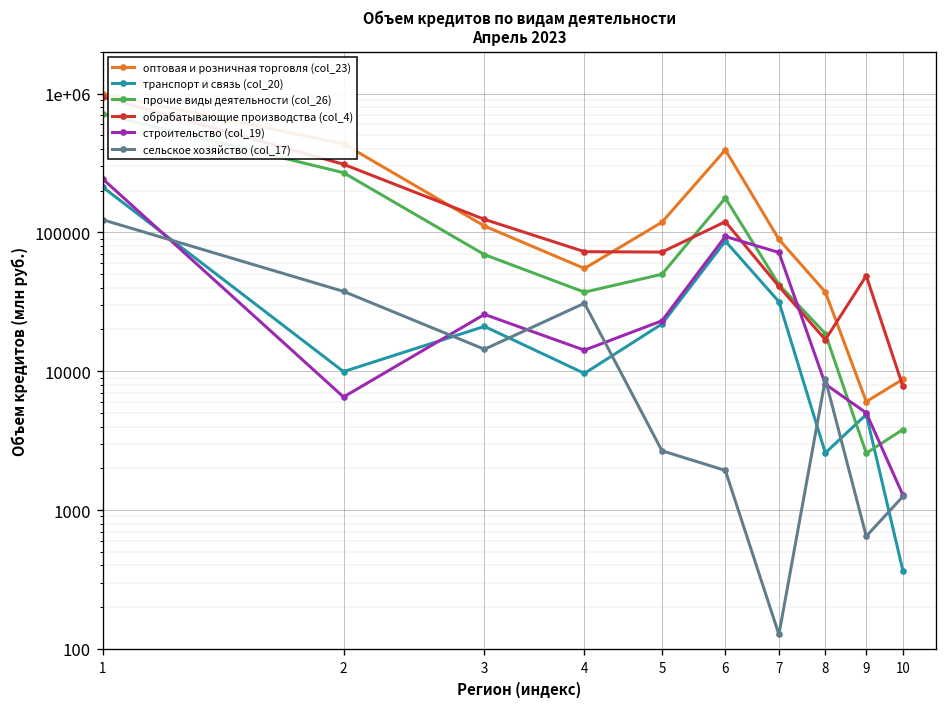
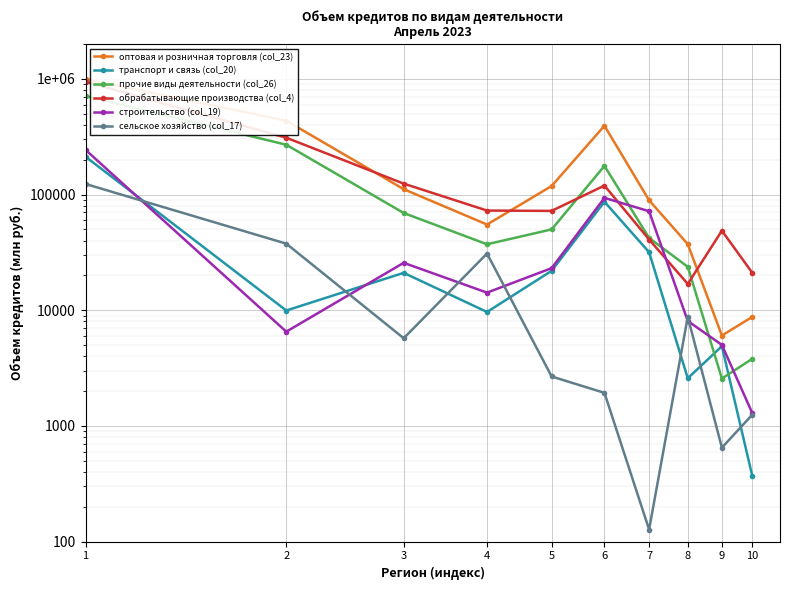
сельское хозяйство (col_17), 3: 14000 -> 6000
прочие виды деятельности (col_26), 8: 19000 -> 24000
обрабатывающие производства (col_4), 10: 8000 -> 21000
